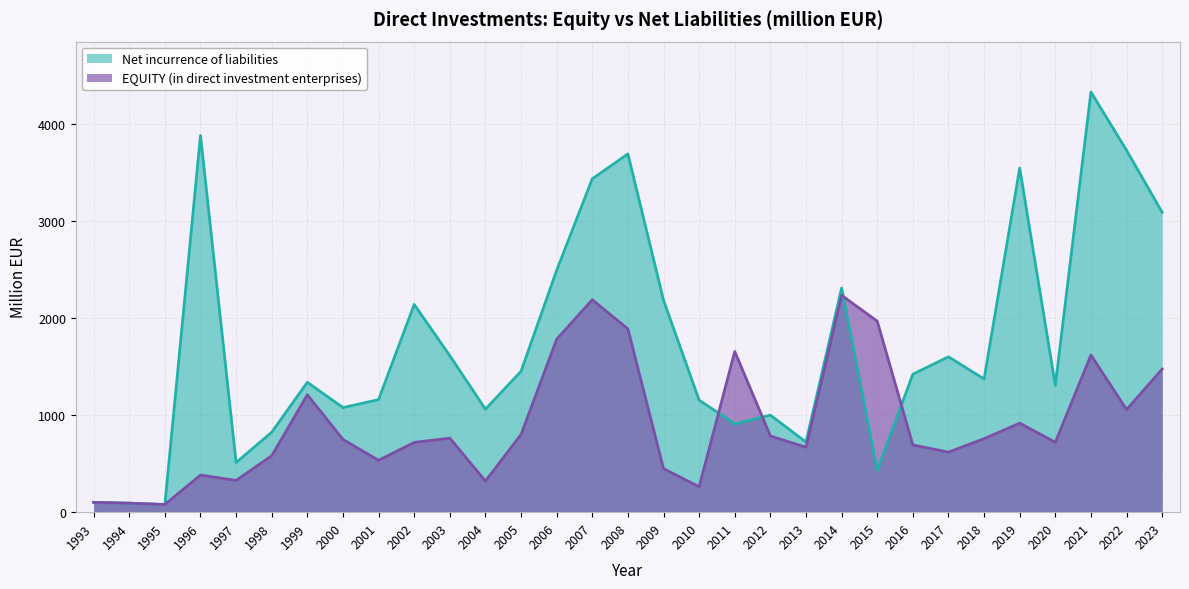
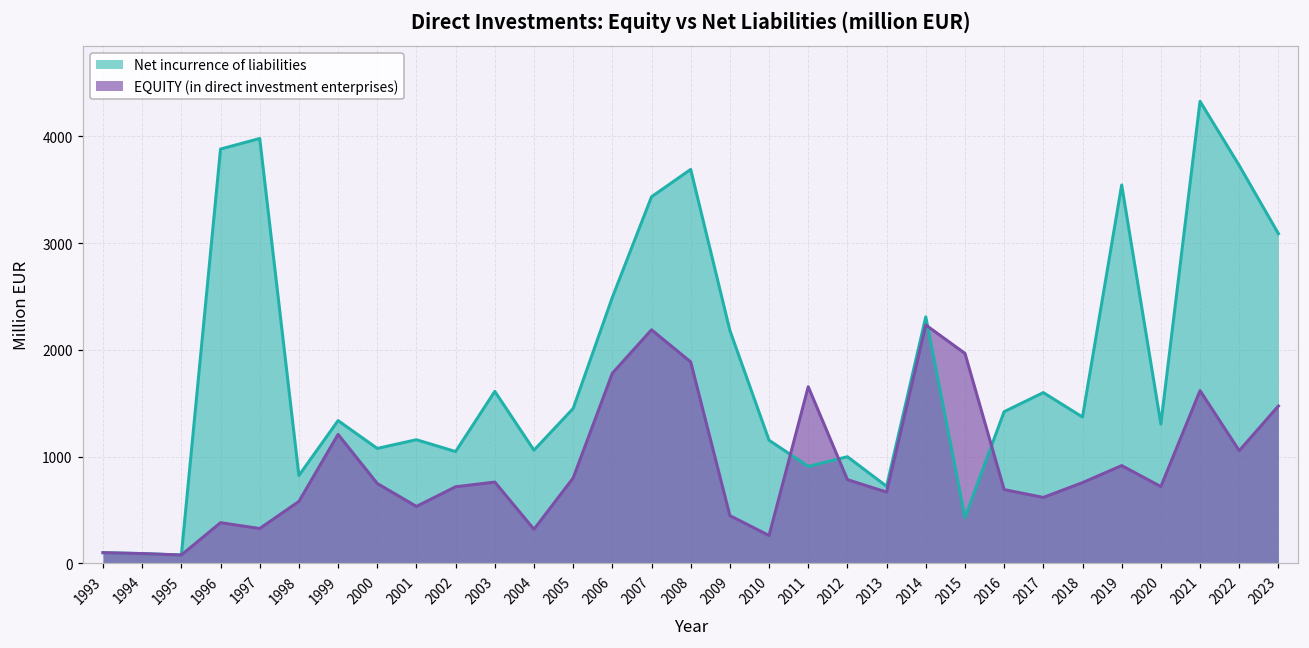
Net incurrence of liabilities, 1997: 500 -> 4000
Net incurrence of liabilities, 2002: 2100 -> 1000
